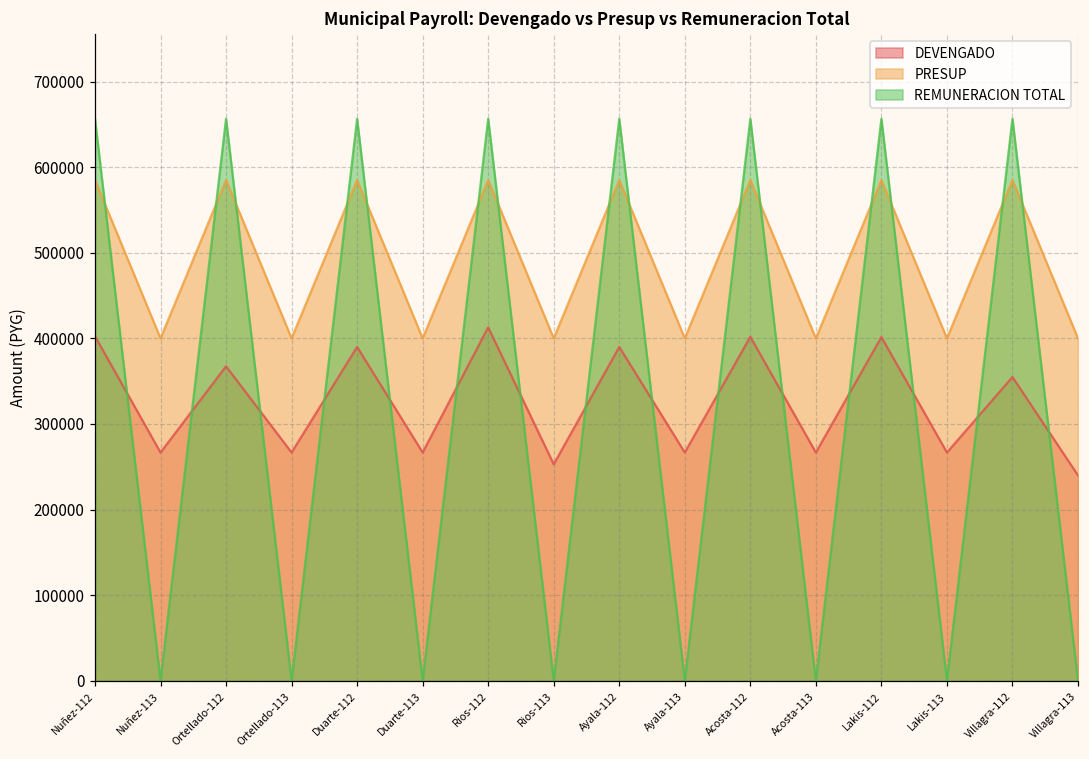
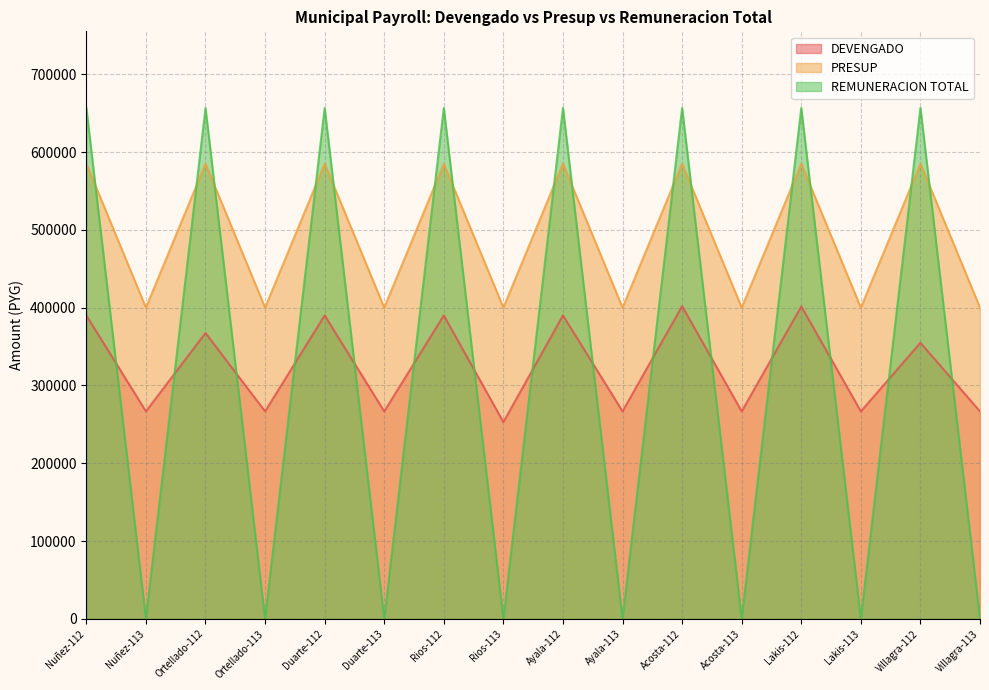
DEVENGADO, Nuñez-112: 400000 -> 390000
DEVENGADO, Rios-112: 410000 -> 390000
DEVENGADO, Villagra-113: 240000 -> 270000
